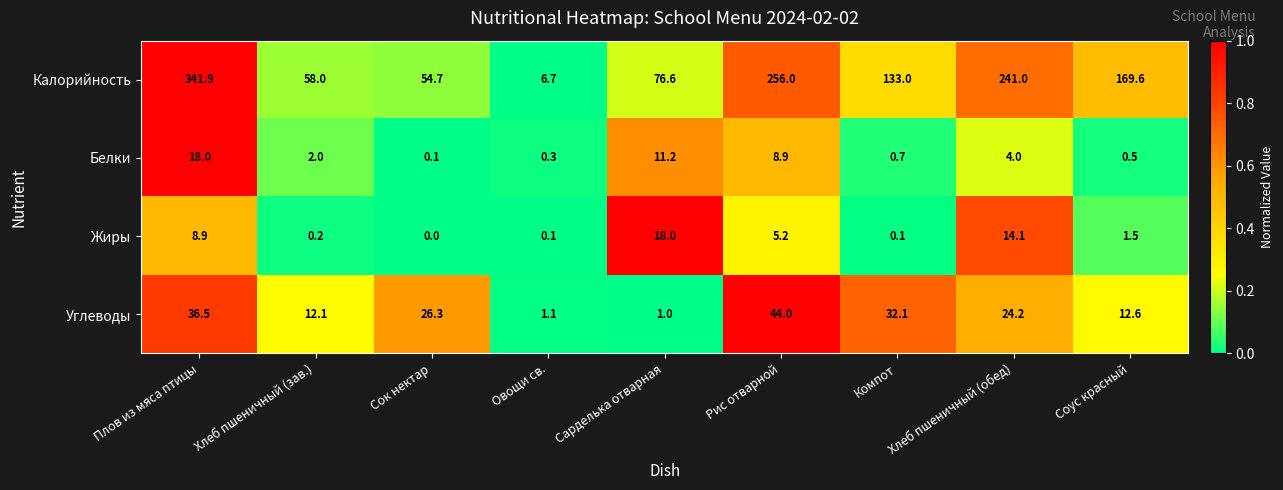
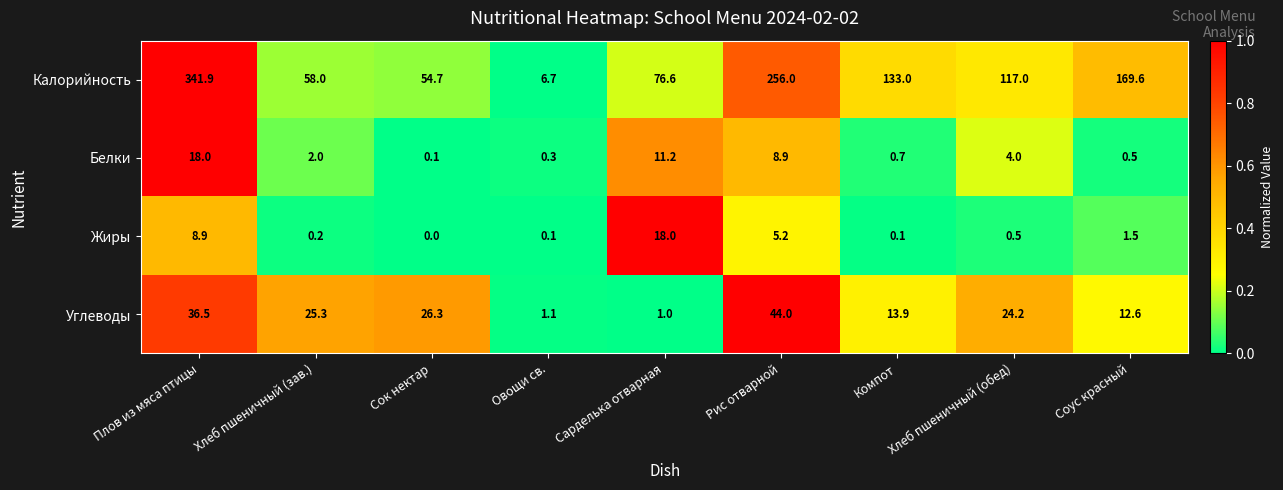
Калорийность, Хлеб пшеничный (обед): 241.0 -> 117.0
Жиры, Хлеб пшеничный (обед): 14.1 -> 0.5
Углеводы, Хлеб пшеничный (зав.): 12.1 -> 25.3
Углеводы, Компот: 32.1 -> 13.9
